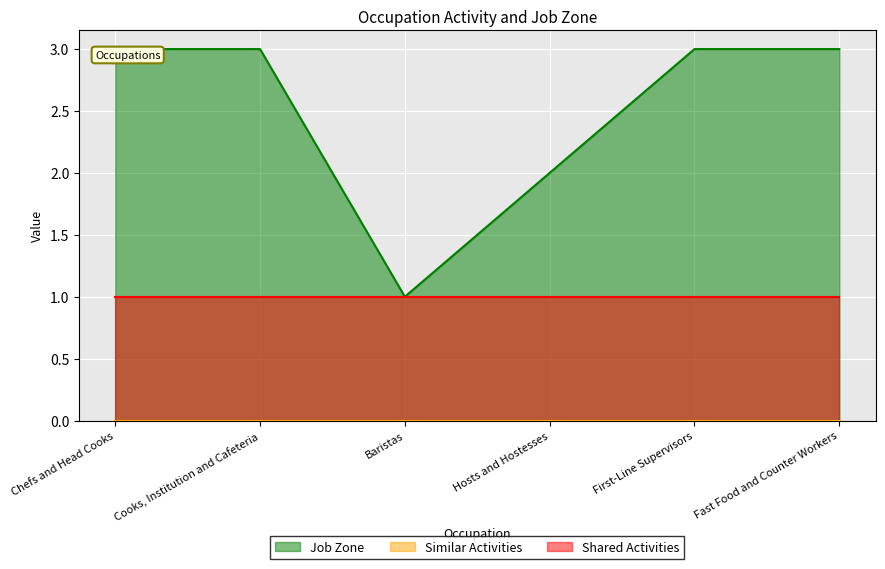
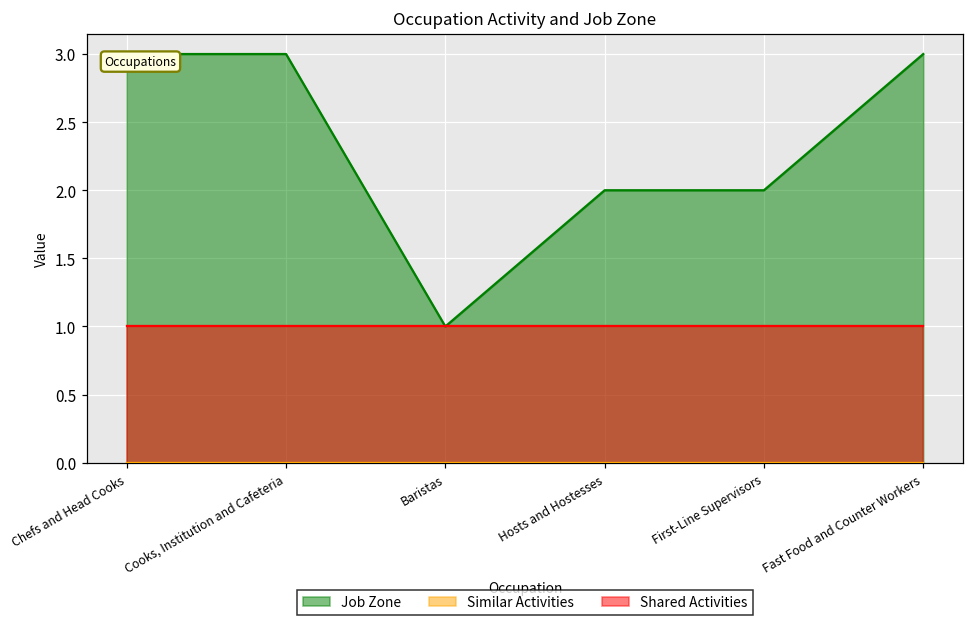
Job Zone, First-Line Supervisors: 3 -> 2
